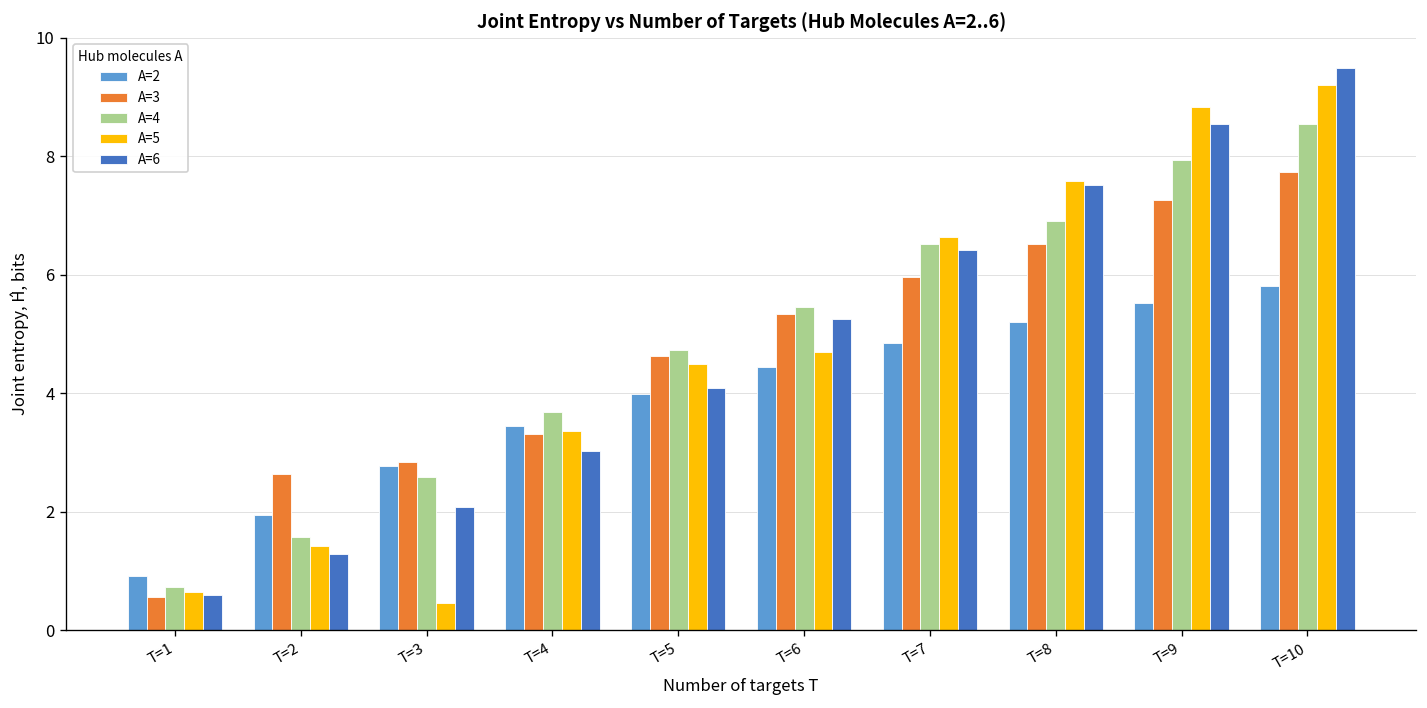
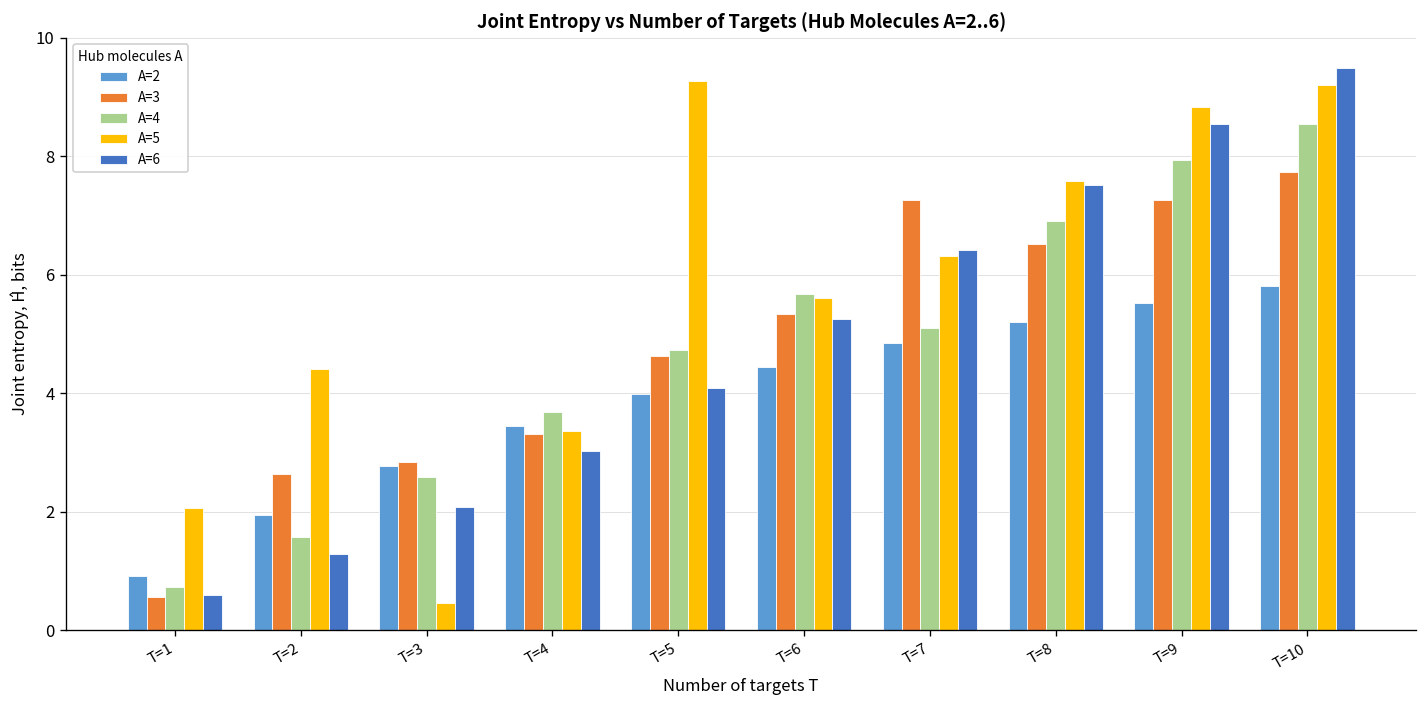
A=5, T=1: 0.7 -> 2.1
A=5, T=2: 1.4 -> 4.4
A=5, T=5: 4.5 -> 9.3
A=4, T=6: 5.5 -> 5.7
A=5, T=6: 4.7 -> 5.6
A=3, T=7: 6.0 -> 7.3
A=4, T=7: 6.5 -> 5.1
A=5, T=7: 6.6 -> 6.3
